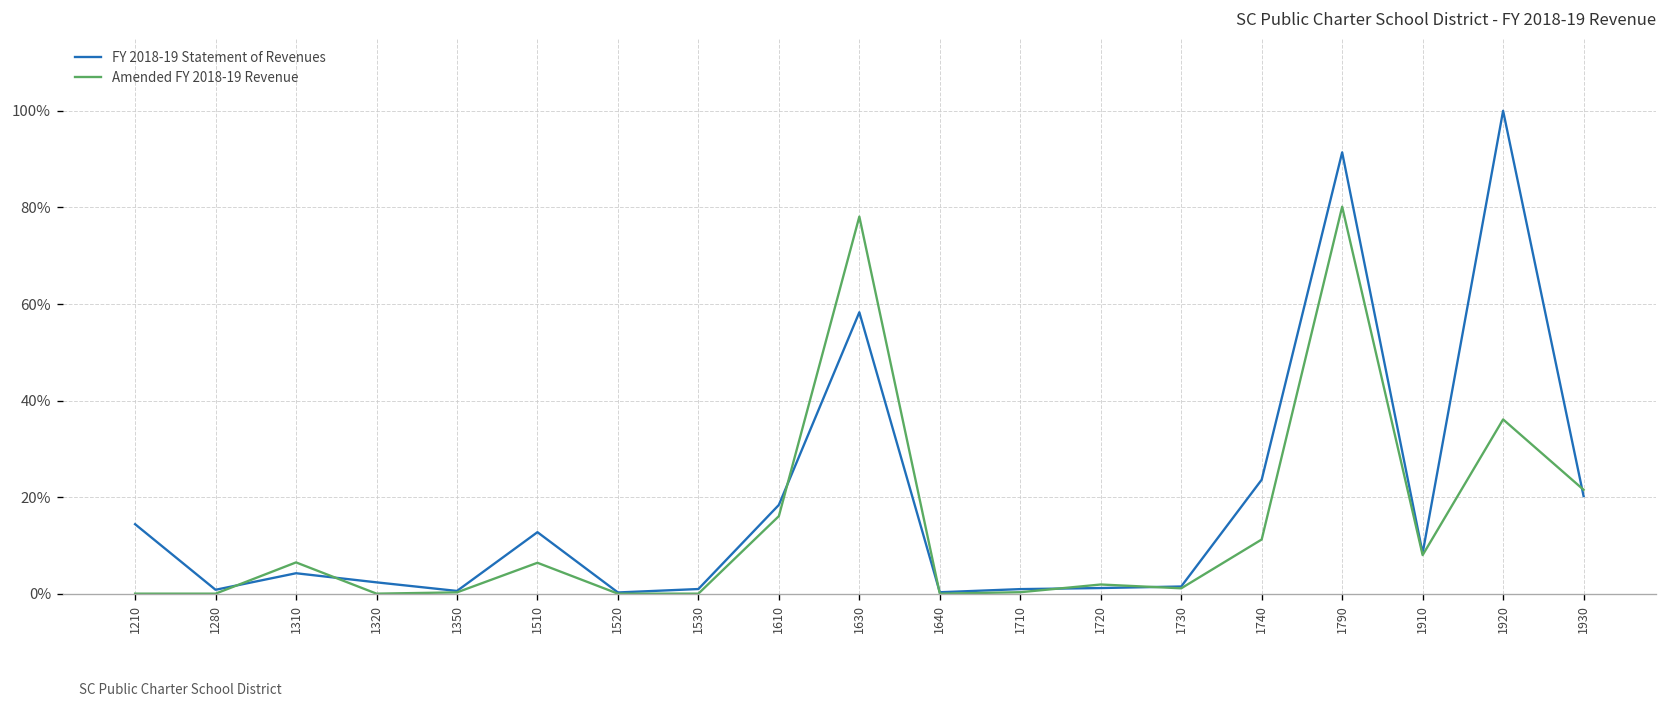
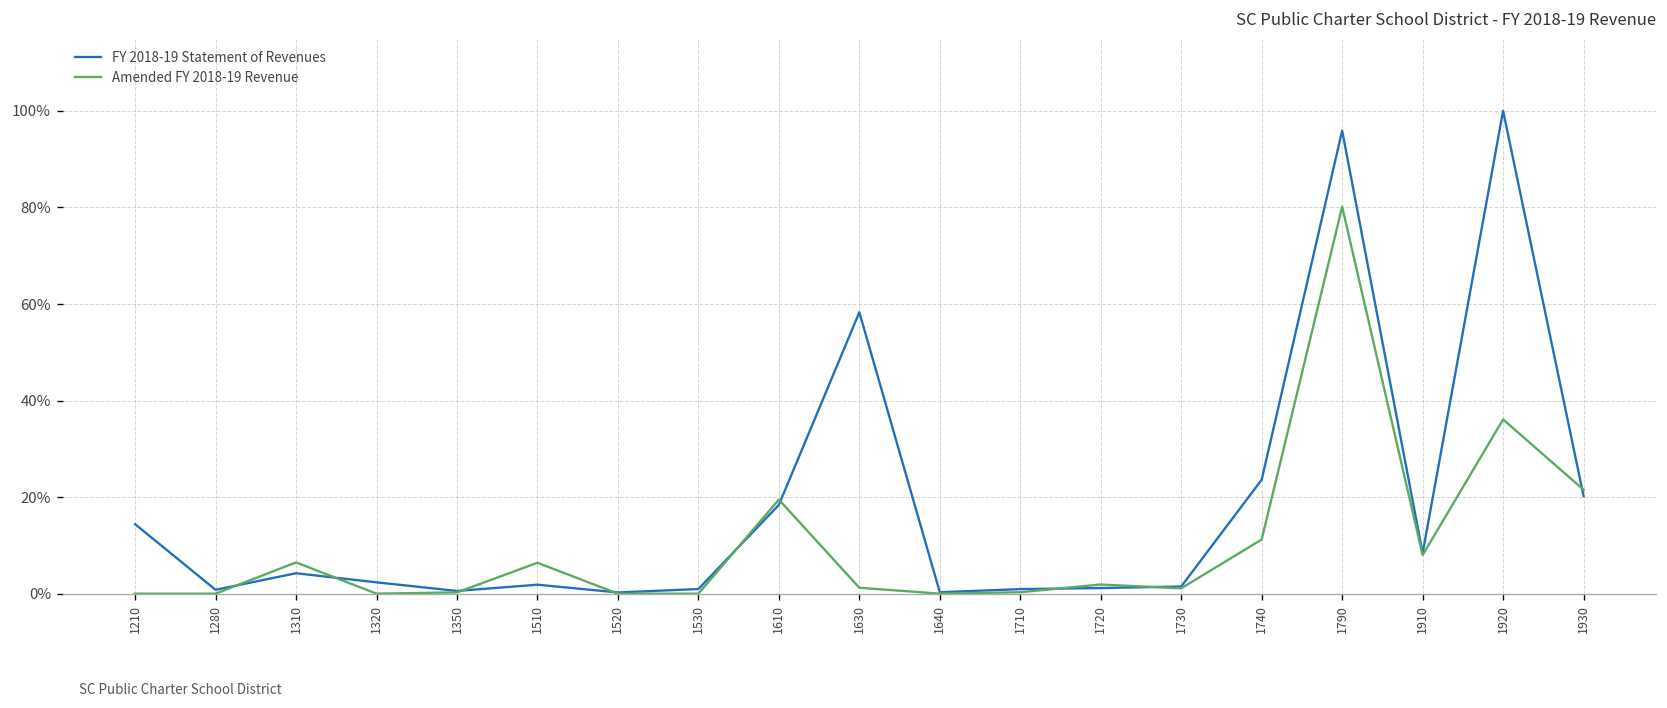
FY 2018-19 Statement of Revenues, 1510: 13% -> 2%
Amended FY 2018-19 Revenue, 1610: 16% -> 19%
Amended FY 2018-19 Revenue, 1630: 78% -> 1%
FY 2018-19 Statement of Revenues, 1790: 91% -> 96%
